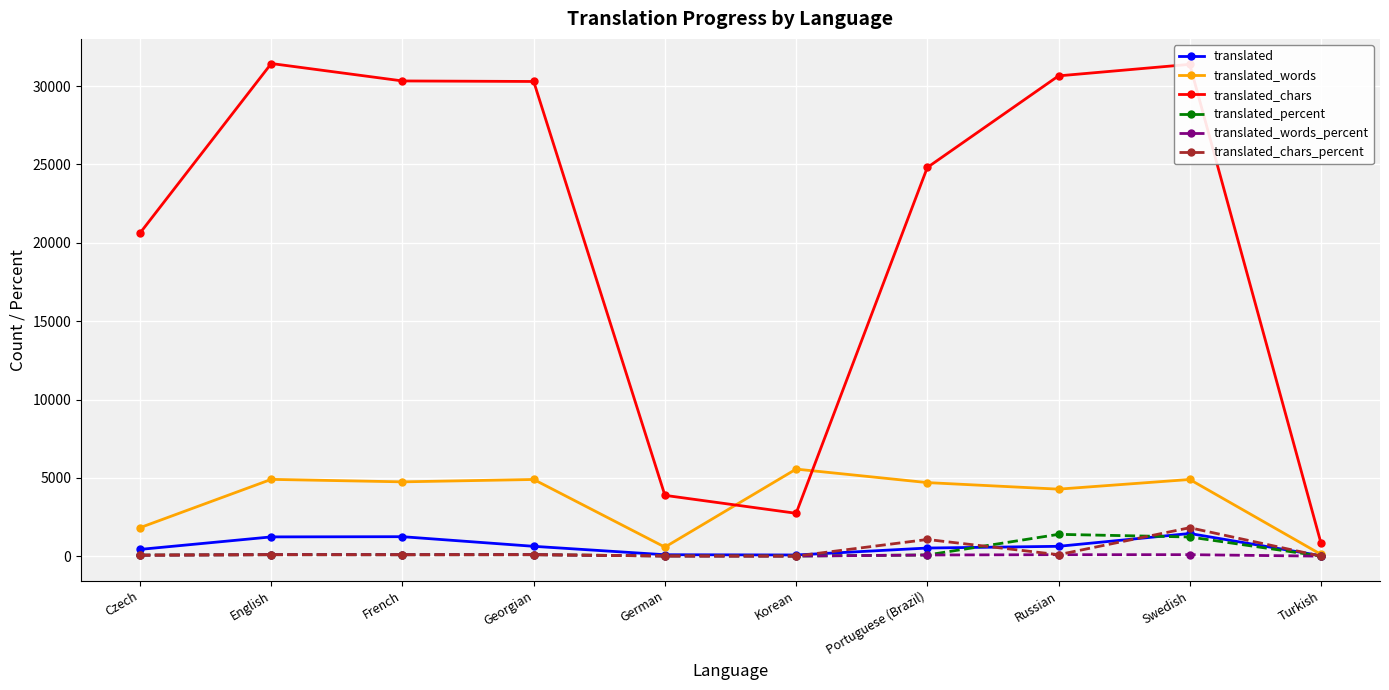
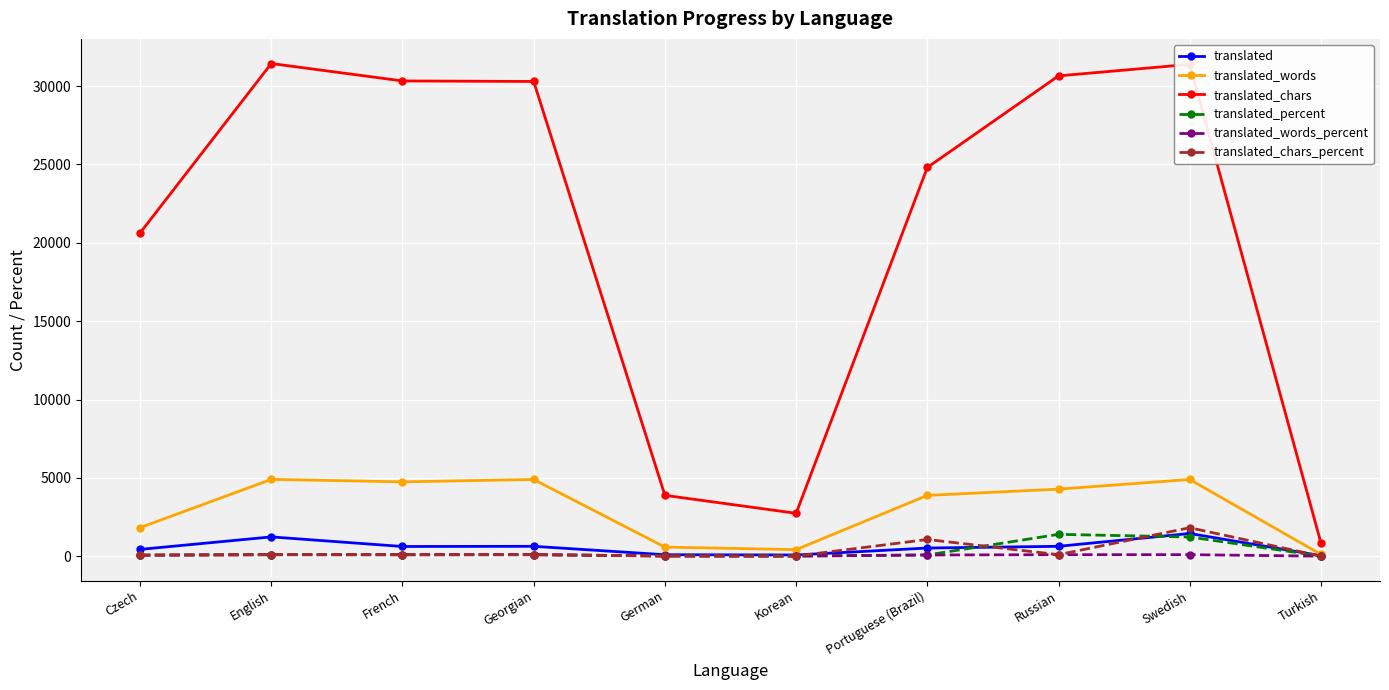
translated, French: 1200 -> 600
translated_words, Korean: 5600 -> 400
translated_words, Portuguese (Brazil): 4700 -> 3900
